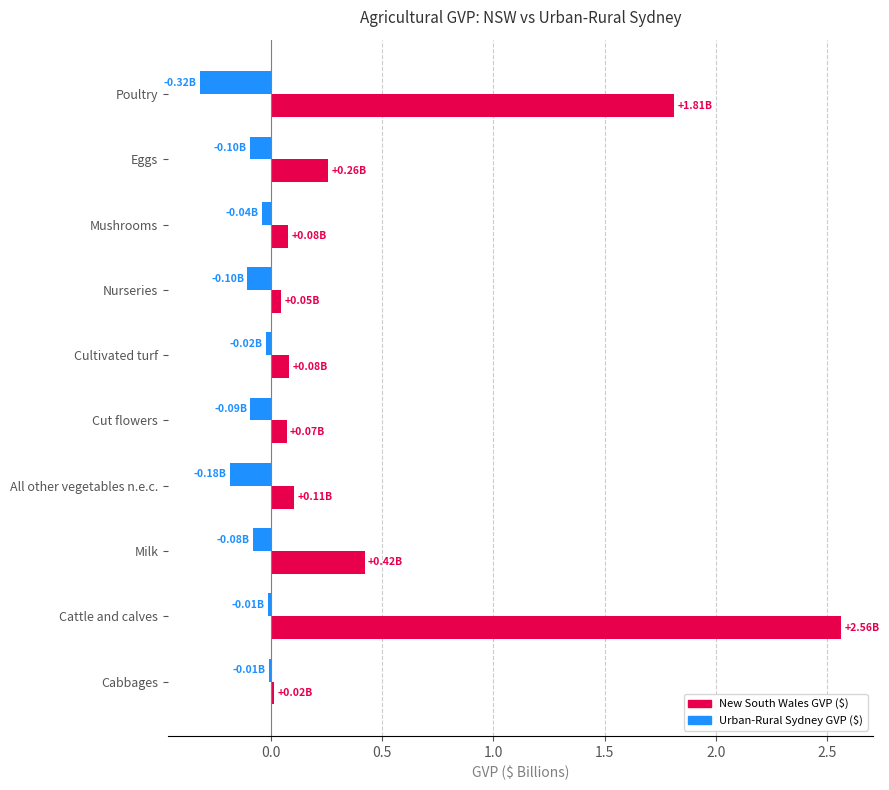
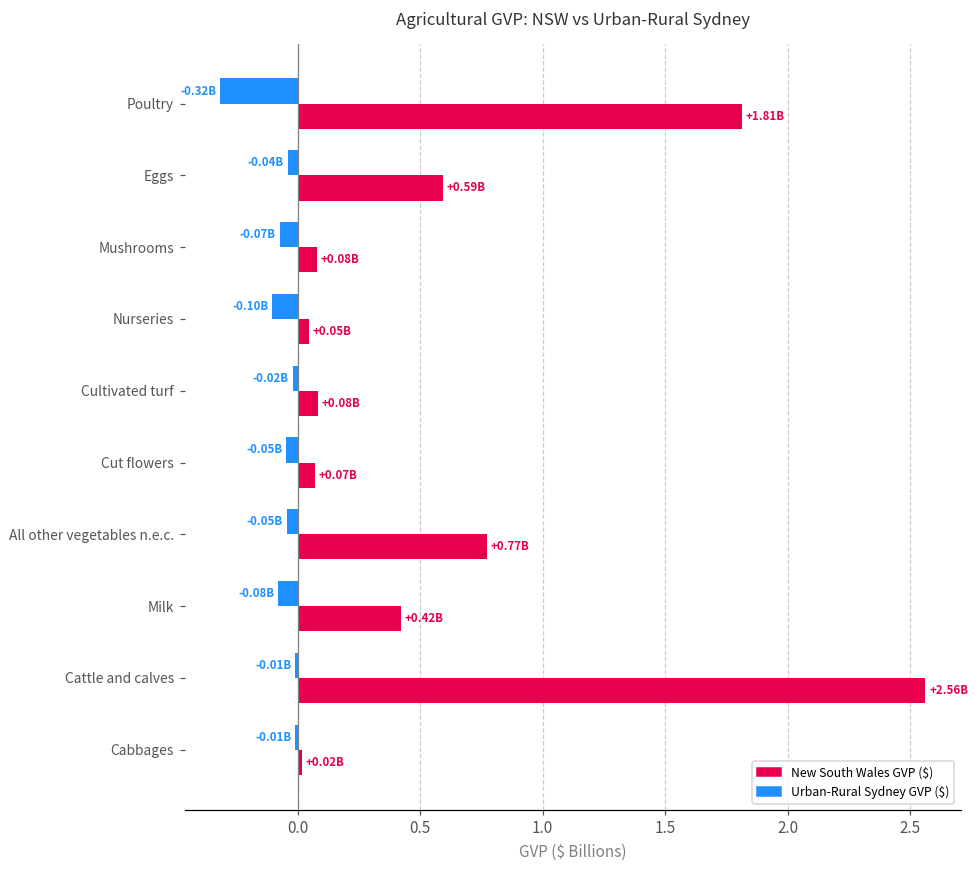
Urban-Rural Sydney GVP ($), Eggs: -0.10B -> -0.04B
New South Wales GVP ($), Eggs: +0.26B -> +0.59B
Urban-Rural Sydney GVP ($), Mushrooms: -0.04B -> -0.07B
Urban-Rural Sydney GVP ($), Cut flowers: -0.09B -> -0.05B
Urban-Rural Sydney GVP ($), All other vegetables n.e.c.: -0.18B -> -0.05B
New South Wales GVP ($), All other vegetables n.e.c.: +0.11B -> +0.77B
